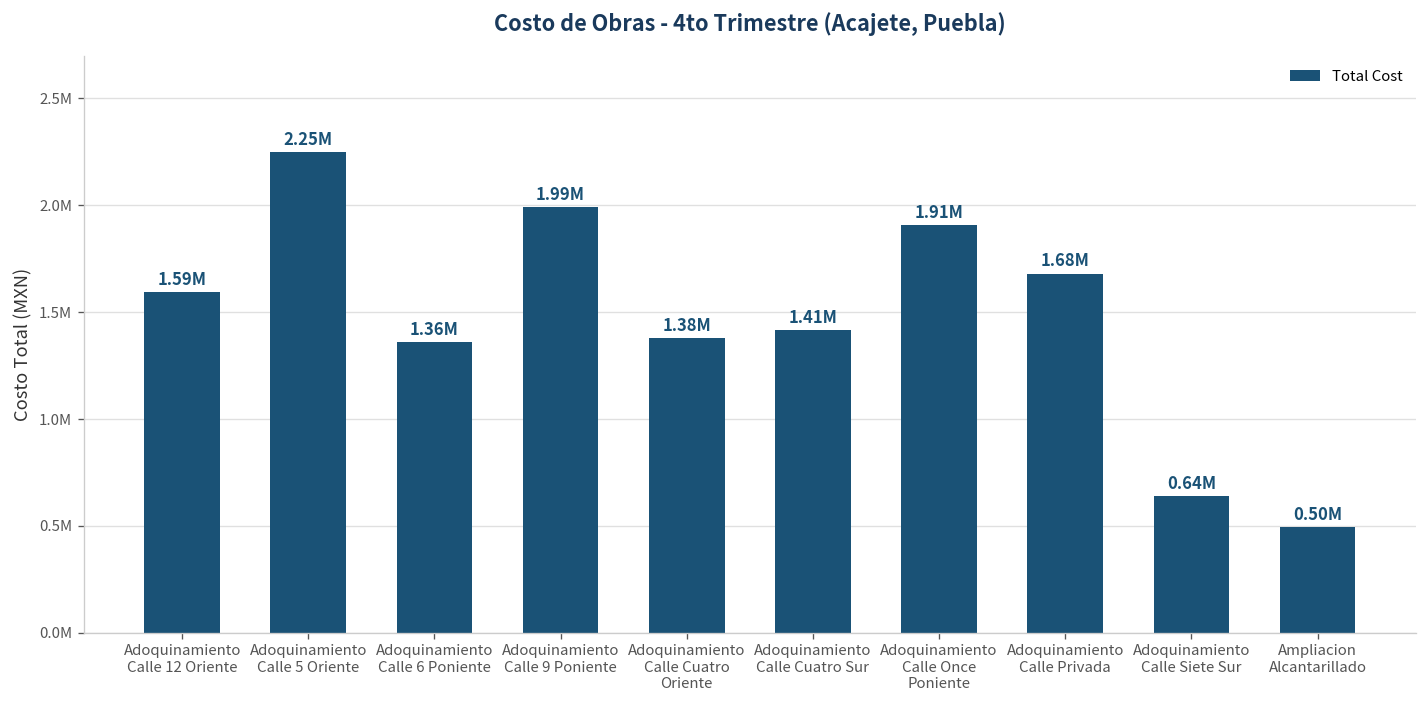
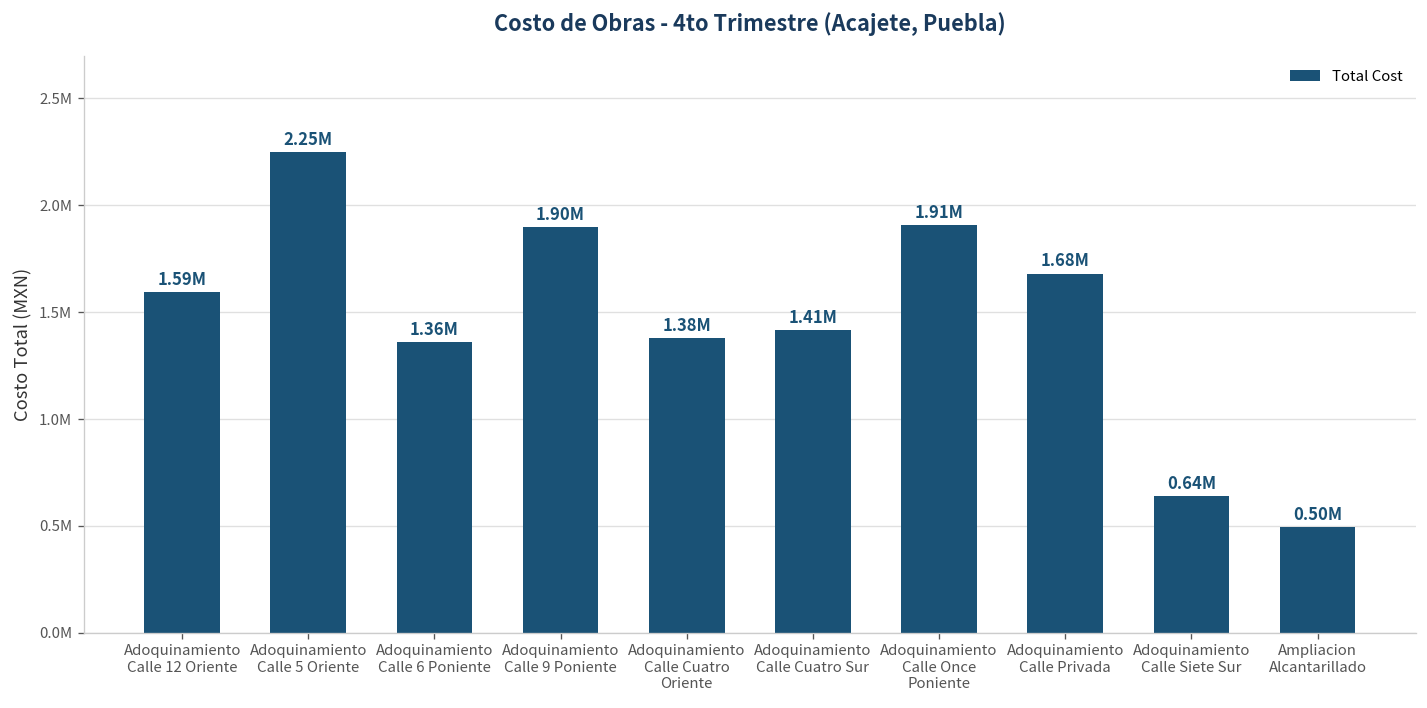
Adoquinamiento Calle 9 Poniente: 1.99M -> 1.90M
